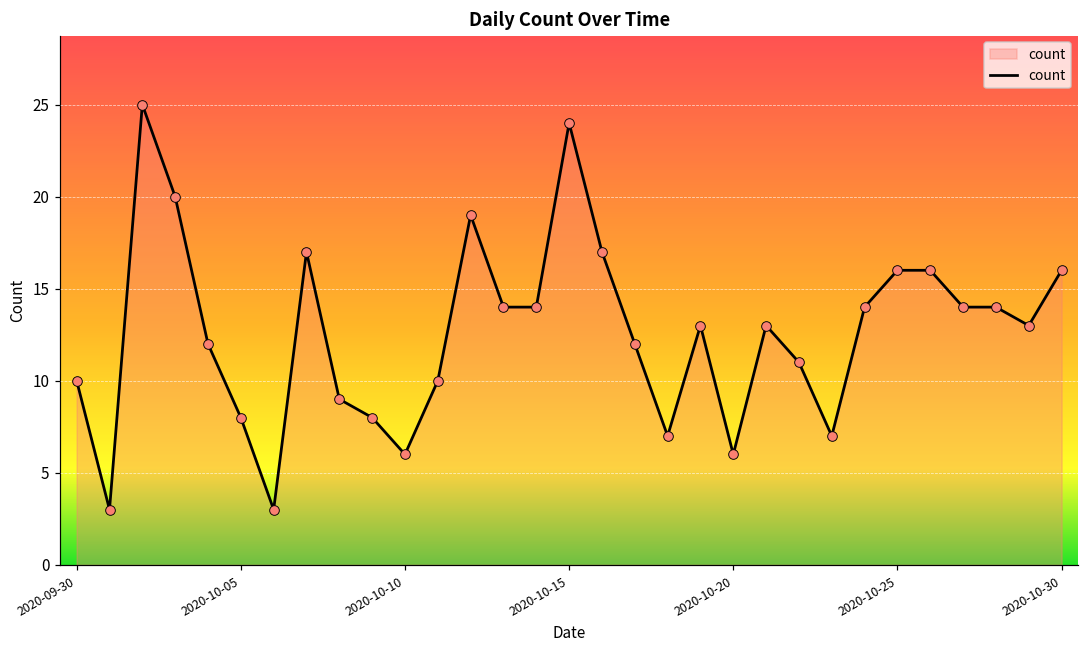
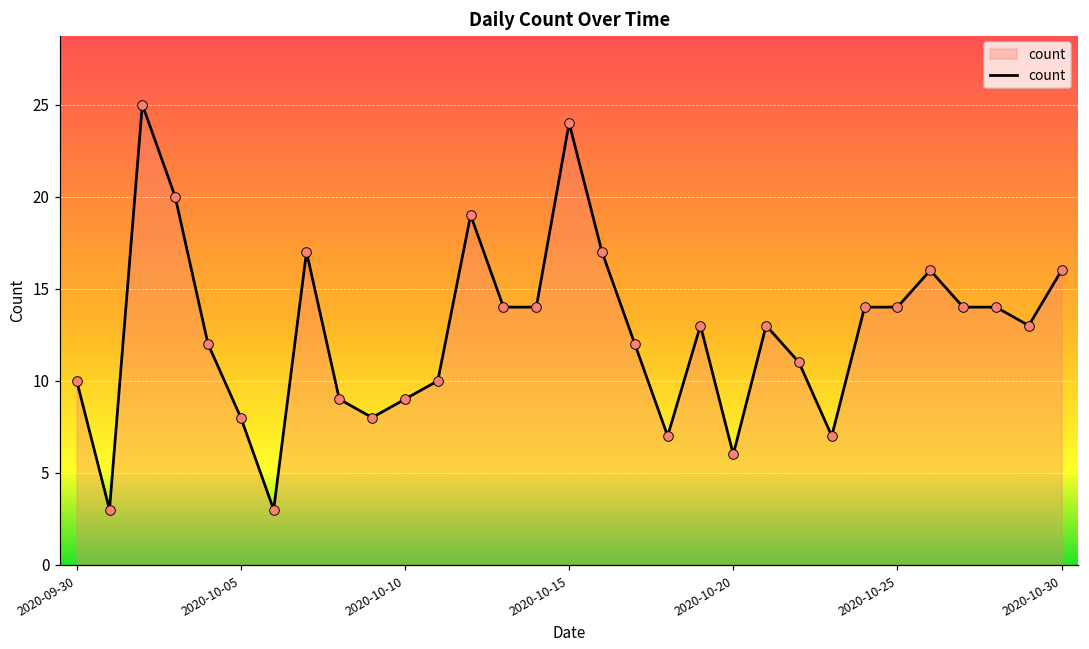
2020-10-10: 6 -> 9
2020-10-25: 16 -> 14
